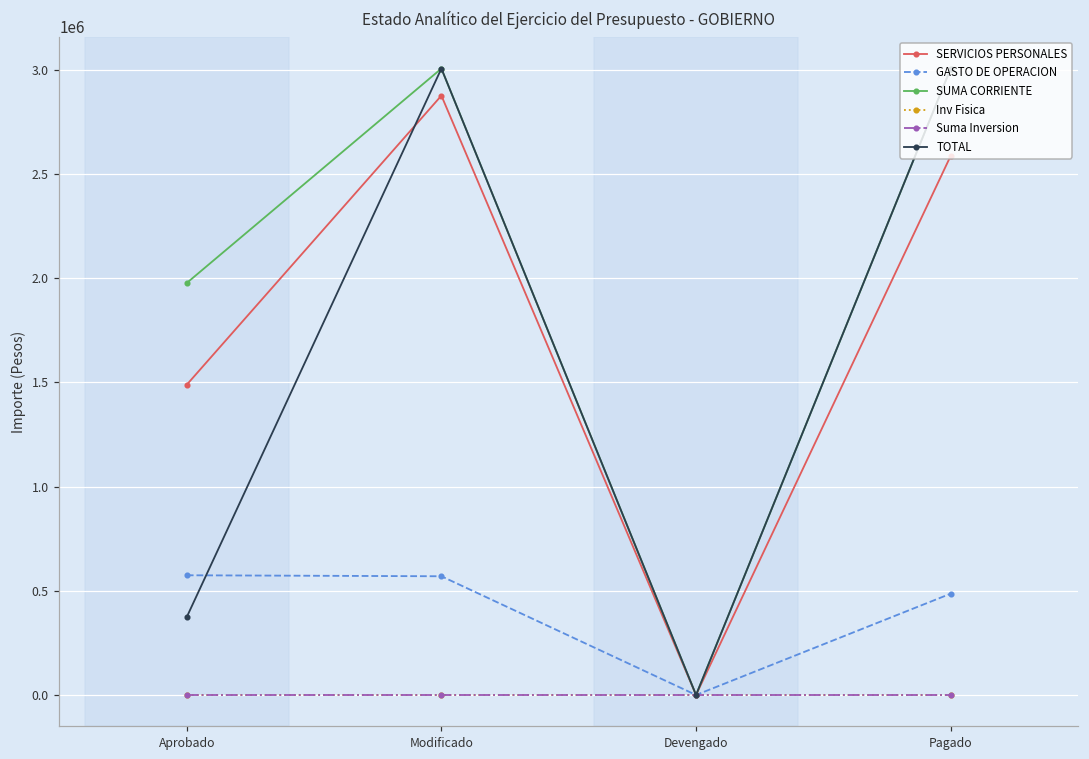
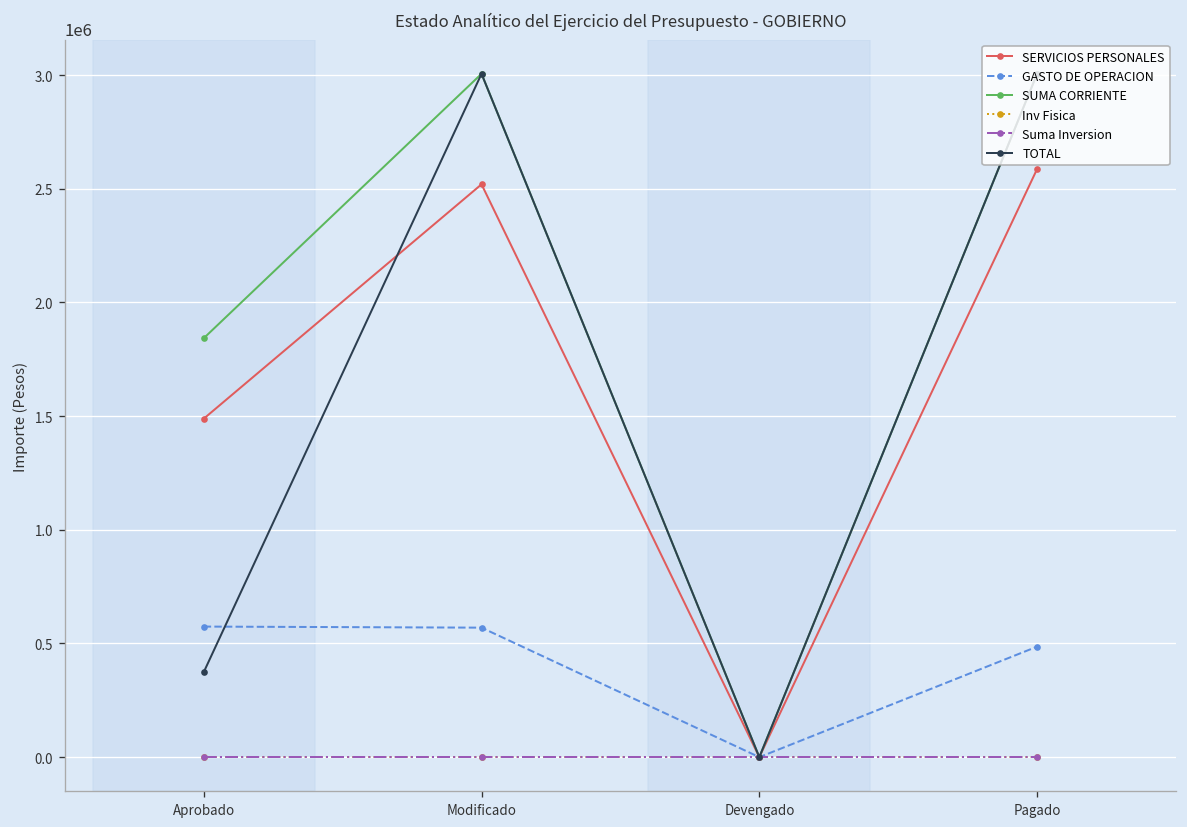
SUMA CORRIENTE, Aprobado: 1980000 -> 1840000
SERVICIOS PERSONALES, Modificado: 2880000 -> 2520000
